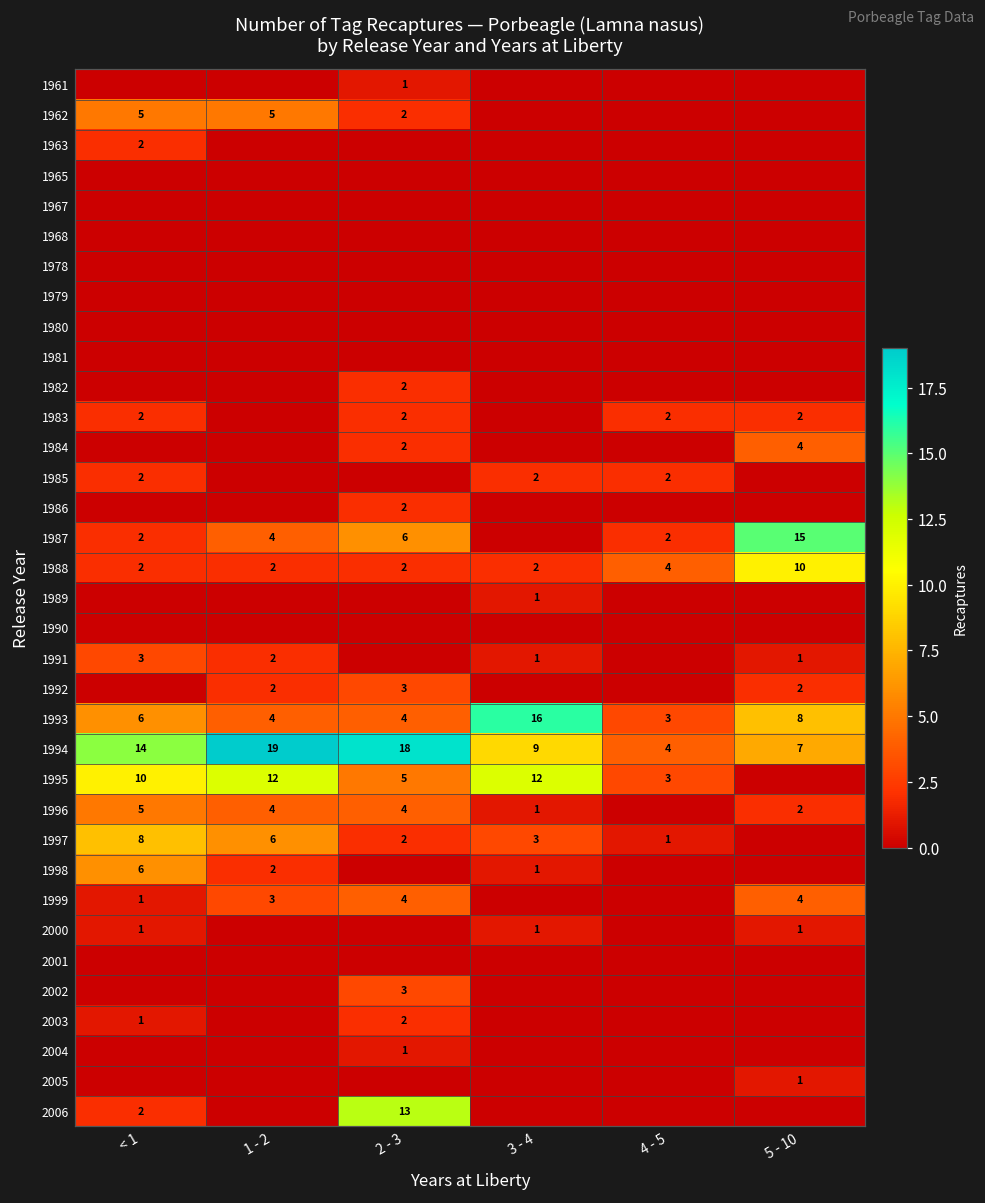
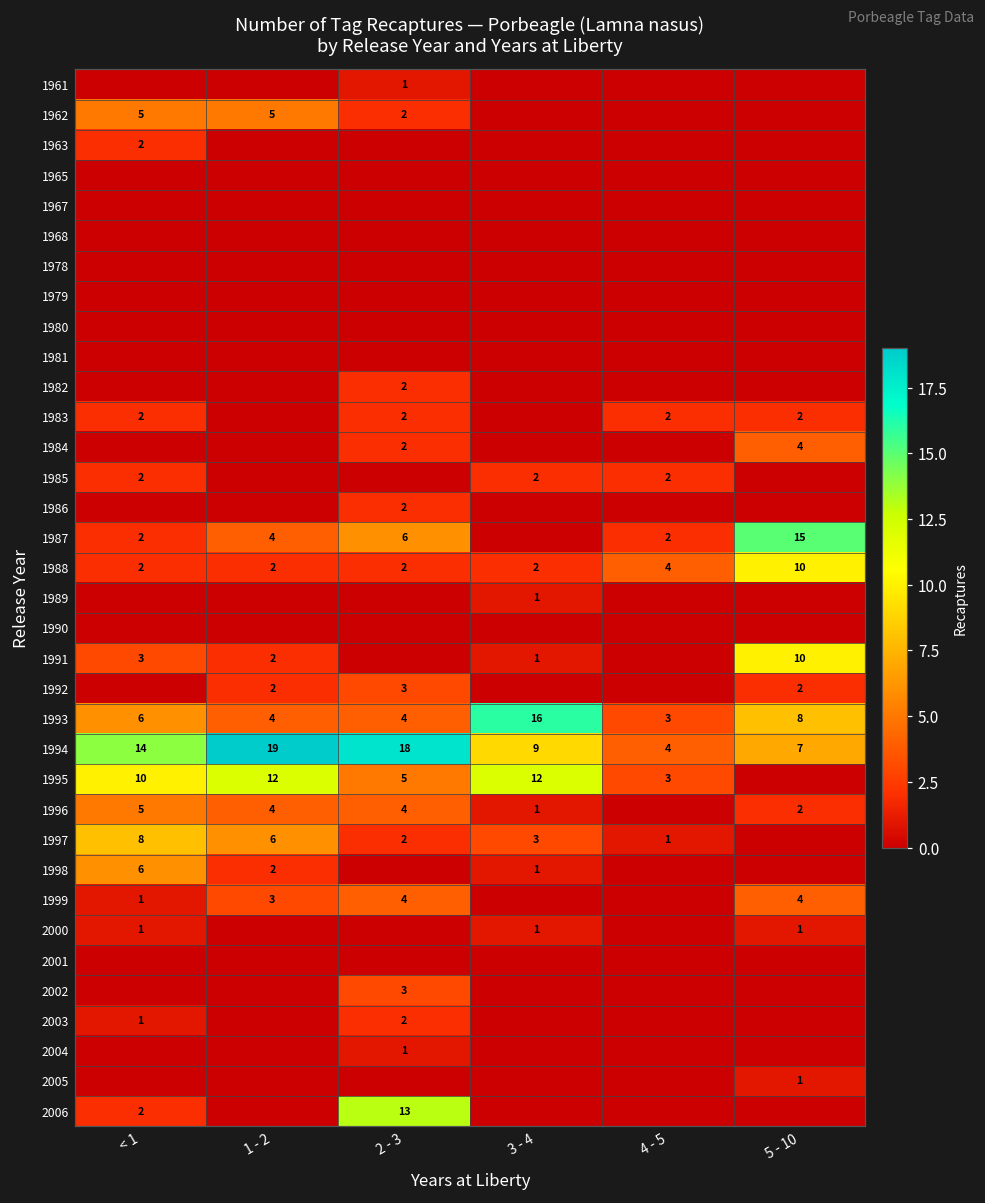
1991, 5 - 10: 1 -> 10
